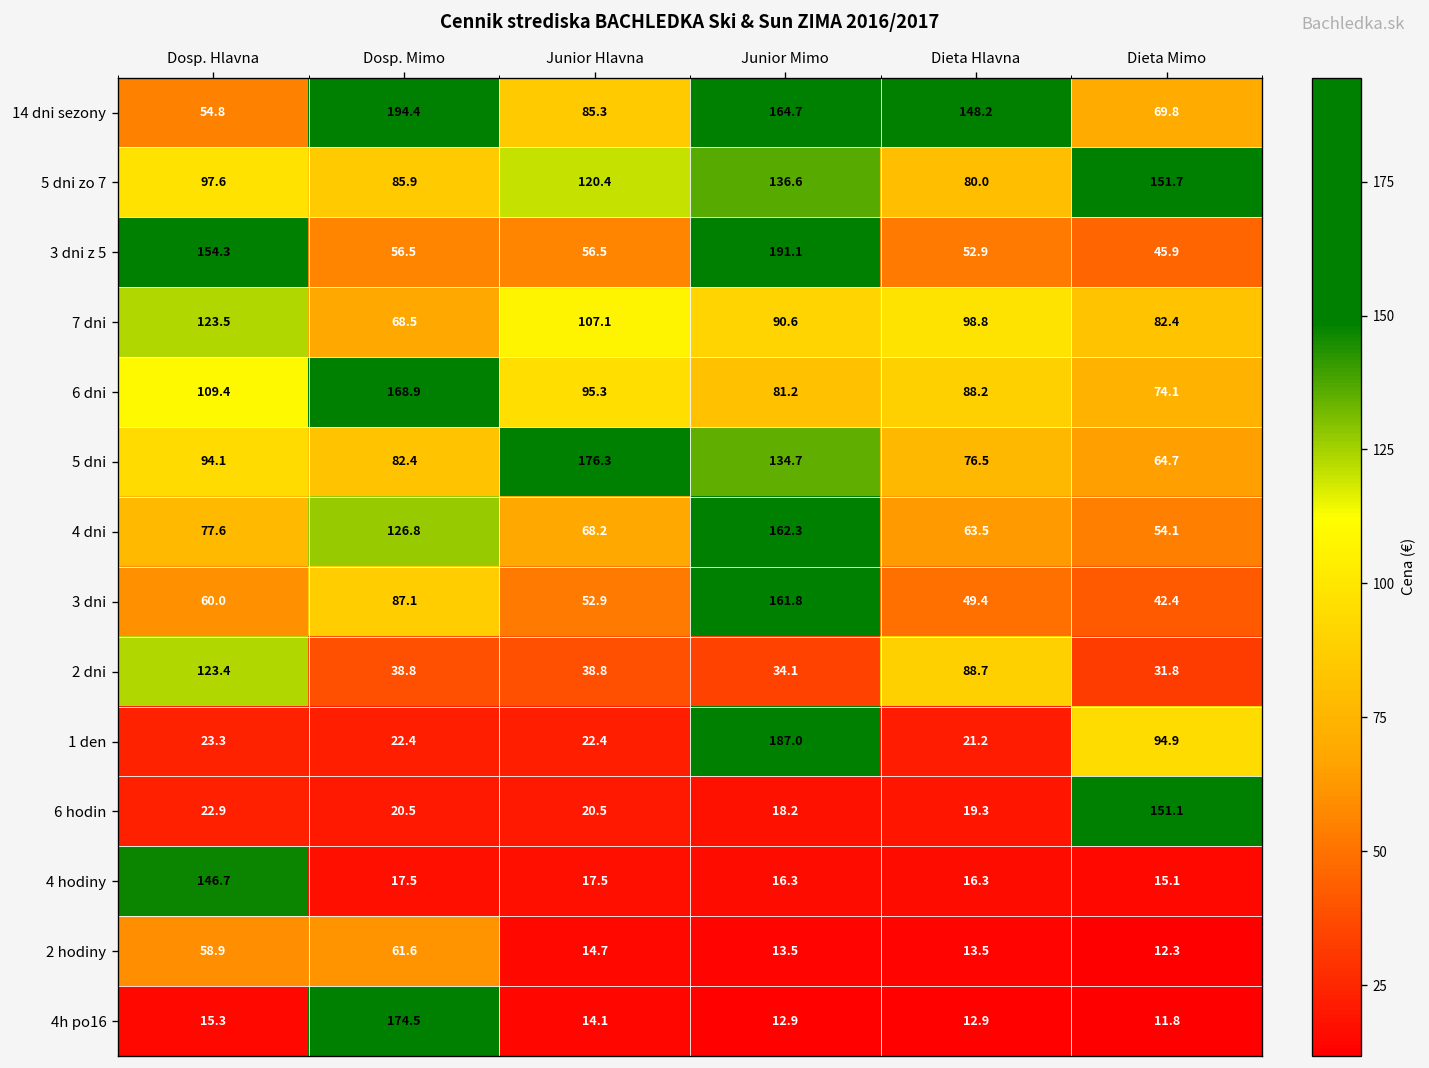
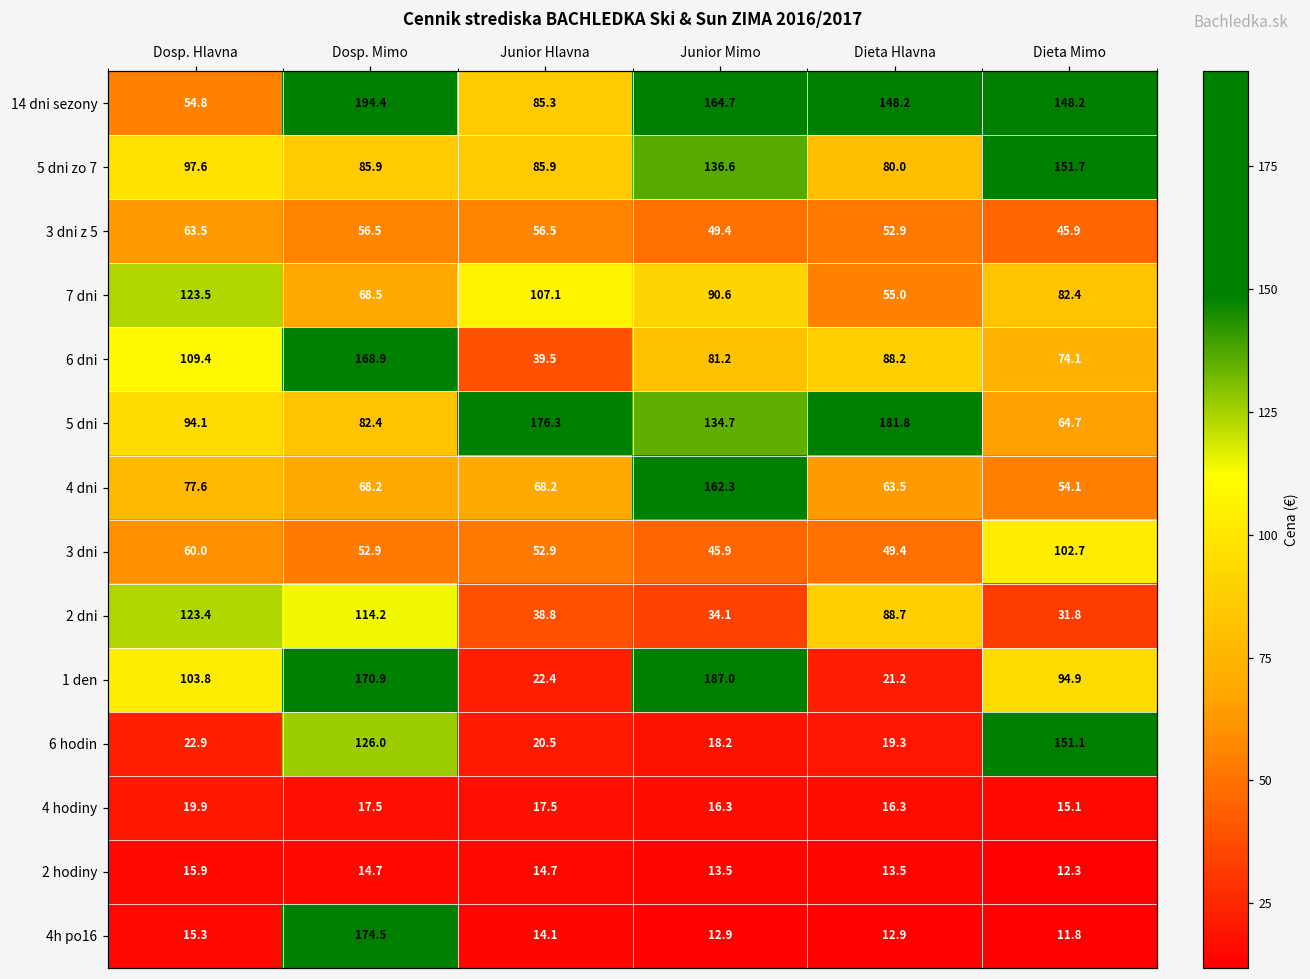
14 dni sezony, Dieta Mimo: 69.8 -> 148.2
5 dni zo 7, Junior Hlavna: 120.4 -> 85.9
3 dni z 5, Dosp. Hlavna: 154.3 -> 63.5
3 dni z 5, Junior Mimo: 191.1 -> 49.4
7 dni, Dieta Hlavna: 98.8 -> 55.0
6 dni, Junior Hlavna: 95.3 -> 39.5
5 dni, Dieta Hlavna: 76.5 -> 181.8
4 dni, Dosp. Mimo: 126.8 -> 68.2
3 dni, Dosp. Mimo: 87.1 -> 52.9
3 dni, Junior Mimo: 161.8 -> 45.9
3 dni, Dieta Mimo: 42.4 -> 102.7
2 dni, Dosp. Mimo: 38.8 -> 114.2
1 den, Dosp. Hlavna: 23.3 -> 103.8
1 den, Dosp. Mimo: 22.4 -> 170.9
6 hodin, Dosp. Mimo: 20.5 -> 126.0
4 hodiny, Dosp. Hlavna: 146.7 -> 19.9
2 hodiny, Dosp. Hlavna: 58.9 -> 15.9
2 hodiny, Dosp. Mimo: 61.6 -> 14.7
